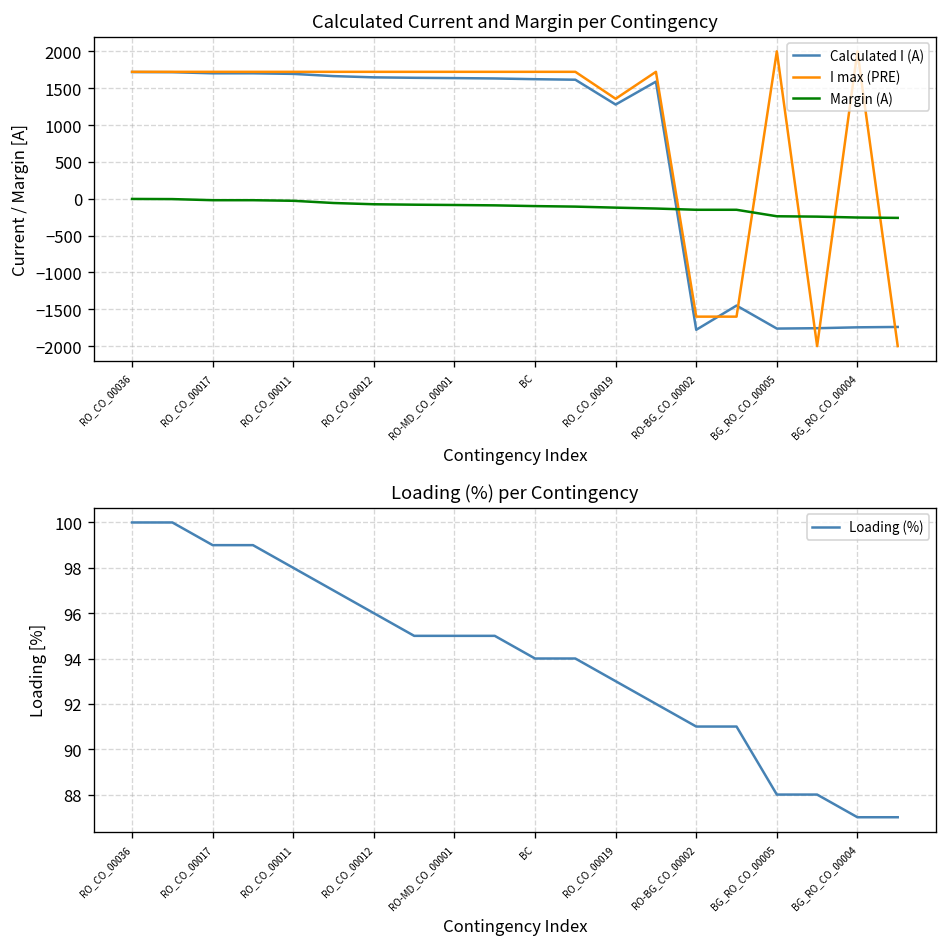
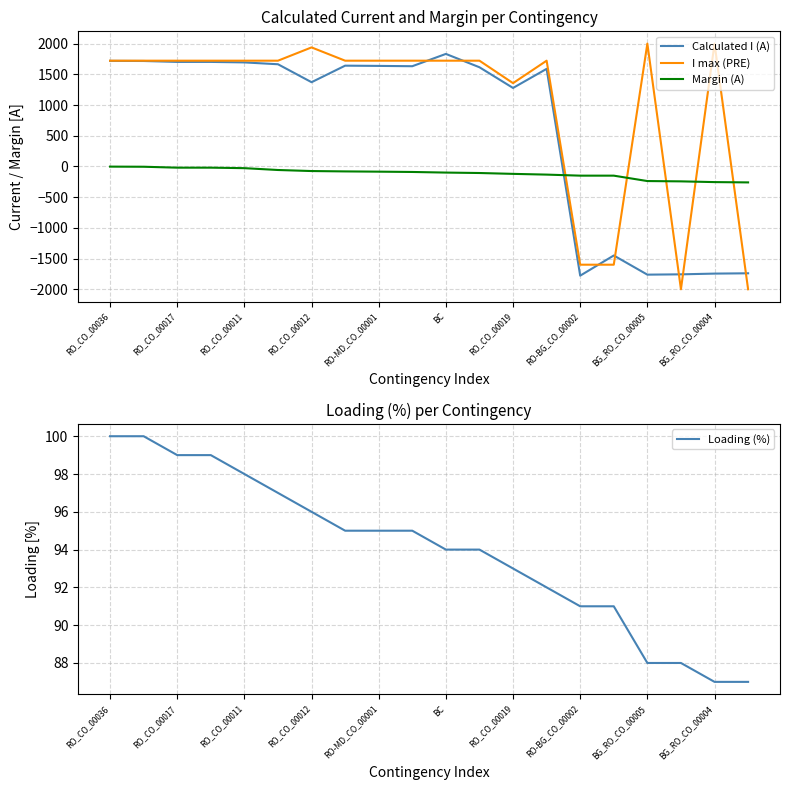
Calculated Current and Margin per Contingency, Calculated I (A), RO_CO_00012: 1600 -> 1400
Calculated Current and Margin per Contingency, I max (PRE), RO_CO_00012: 1700 -> 1900
Calculated Current and Margin per Contingency, Calculated I (A), BC: 1600 -> 1800
